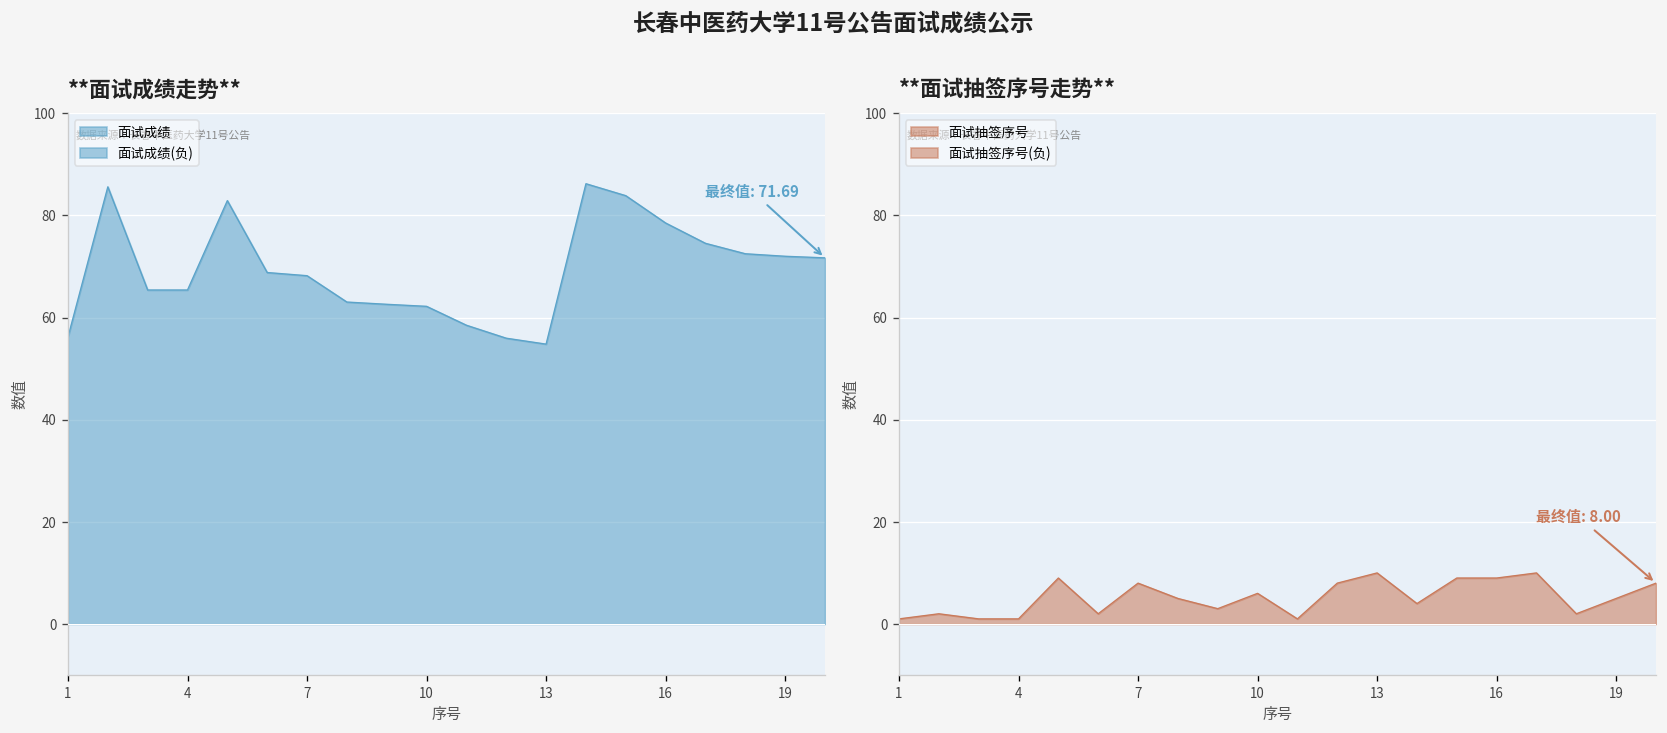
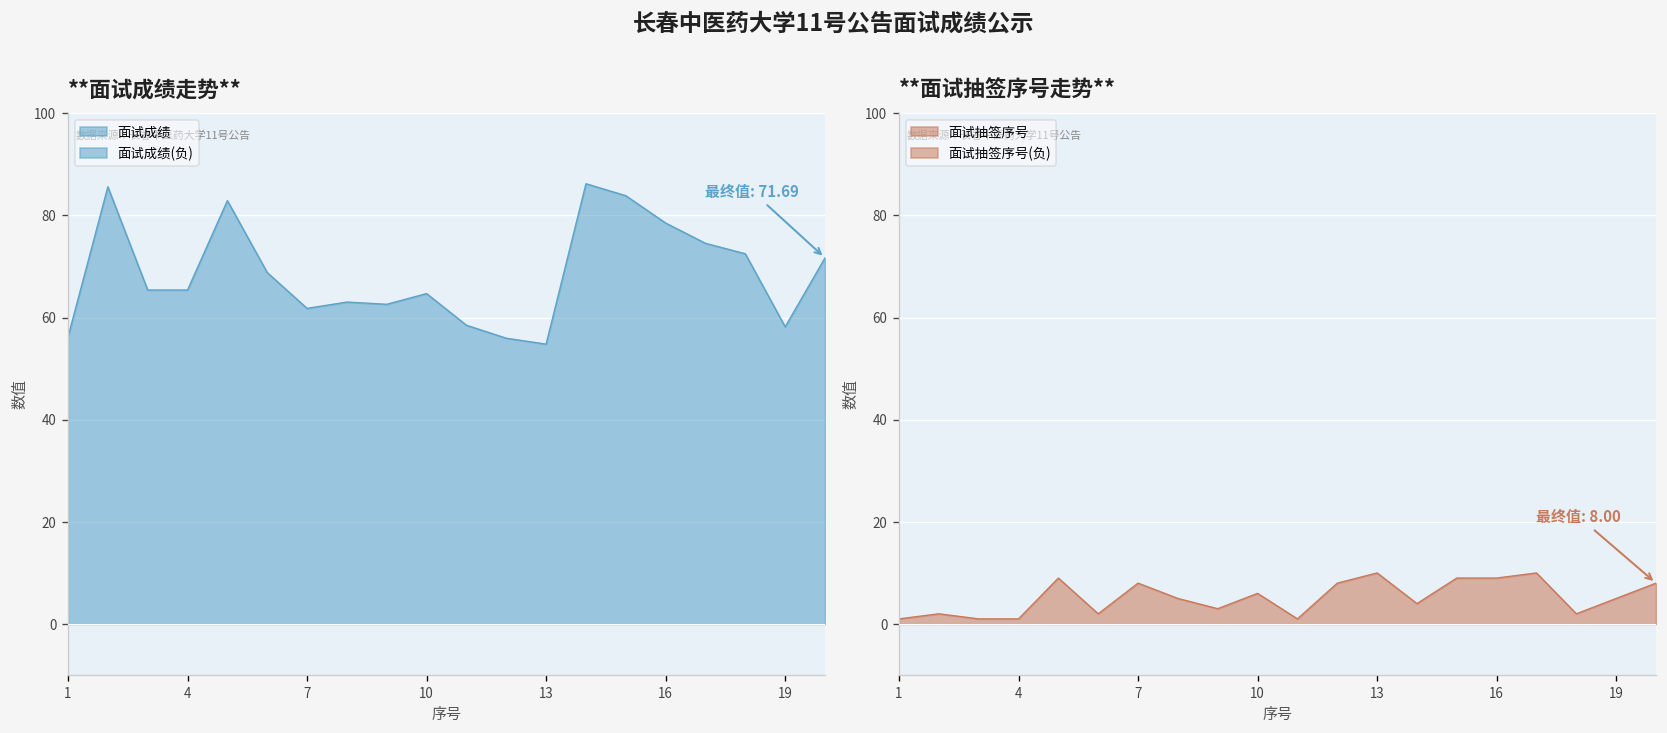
**面试成绩走势**, 7: 68 -> 62
**面试成绩走势**, 10: 62 -> 65
**面试成绩走势**, 19: 72 -> 58
